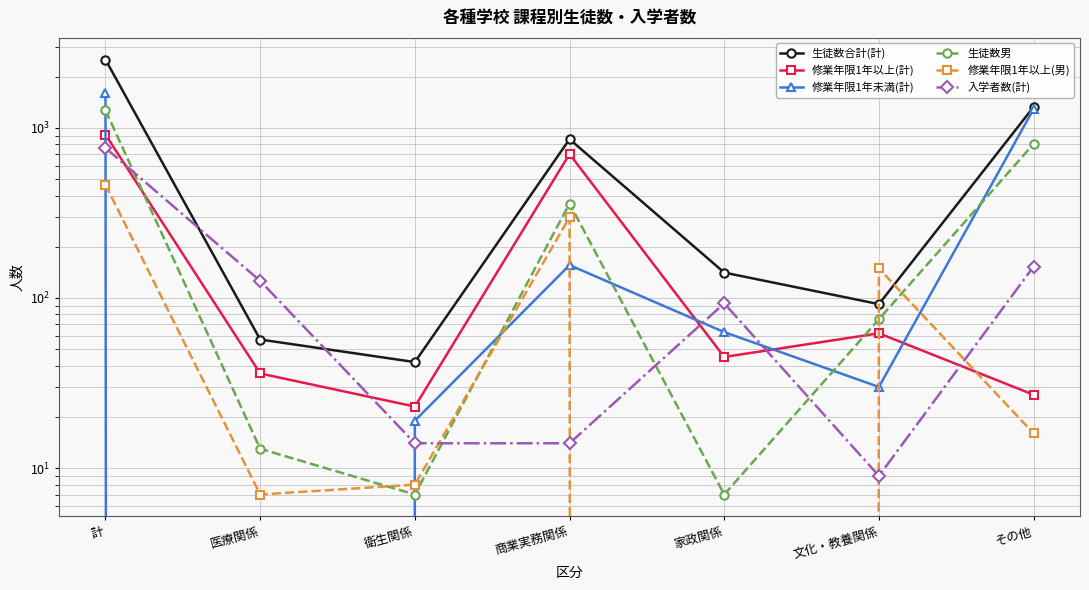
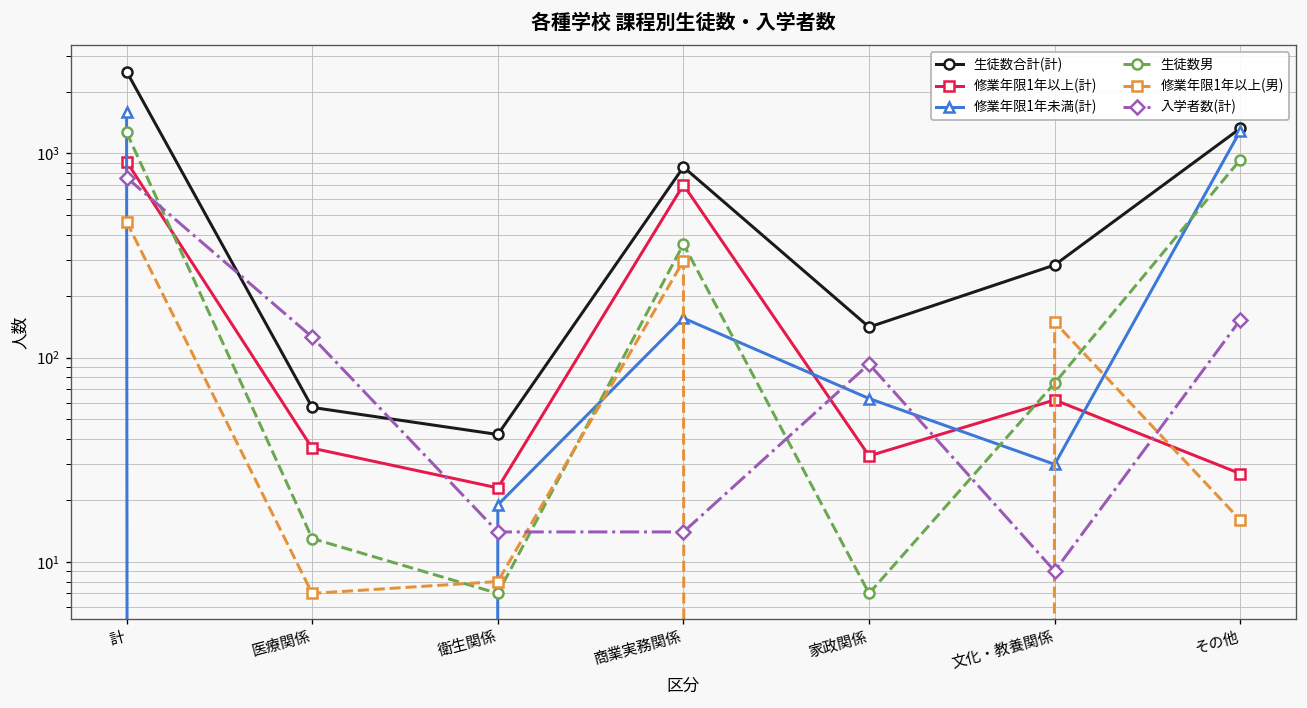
修業年限1年以上(計), 家政関係: 45 -> 33
生徒数合計(計), 文化・教養関係: 90 -> 280
生徒数男, その他: 800 -> 900
